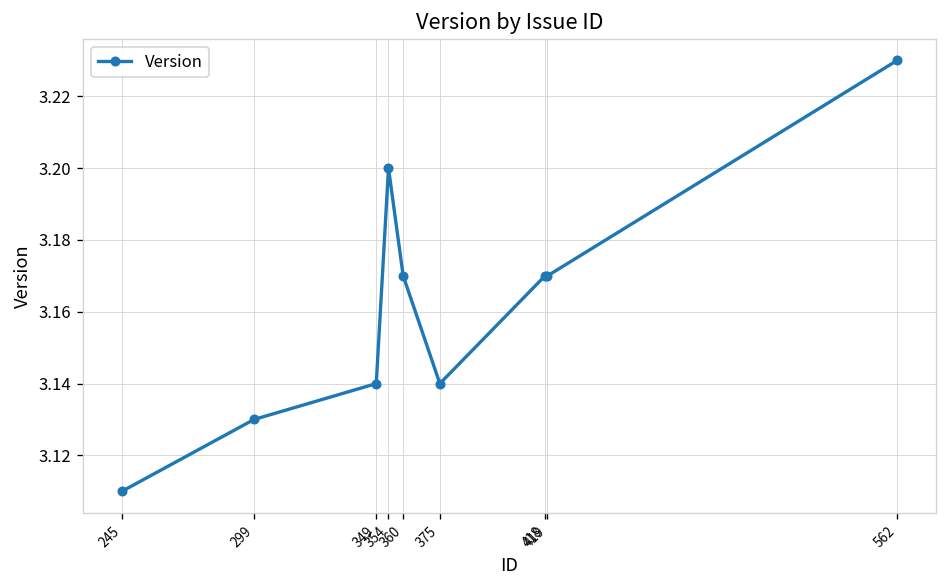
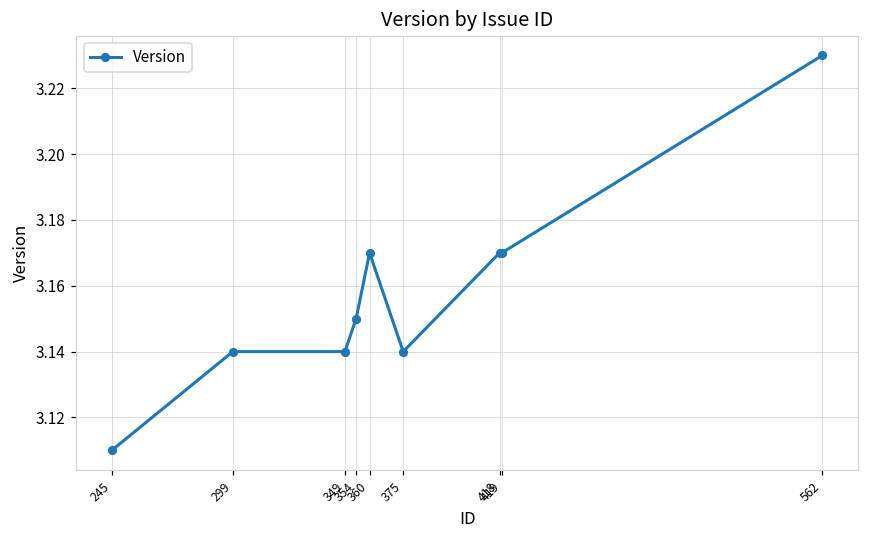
299: 3.13 -> 3.14
354: 3.20 -> 3.15
